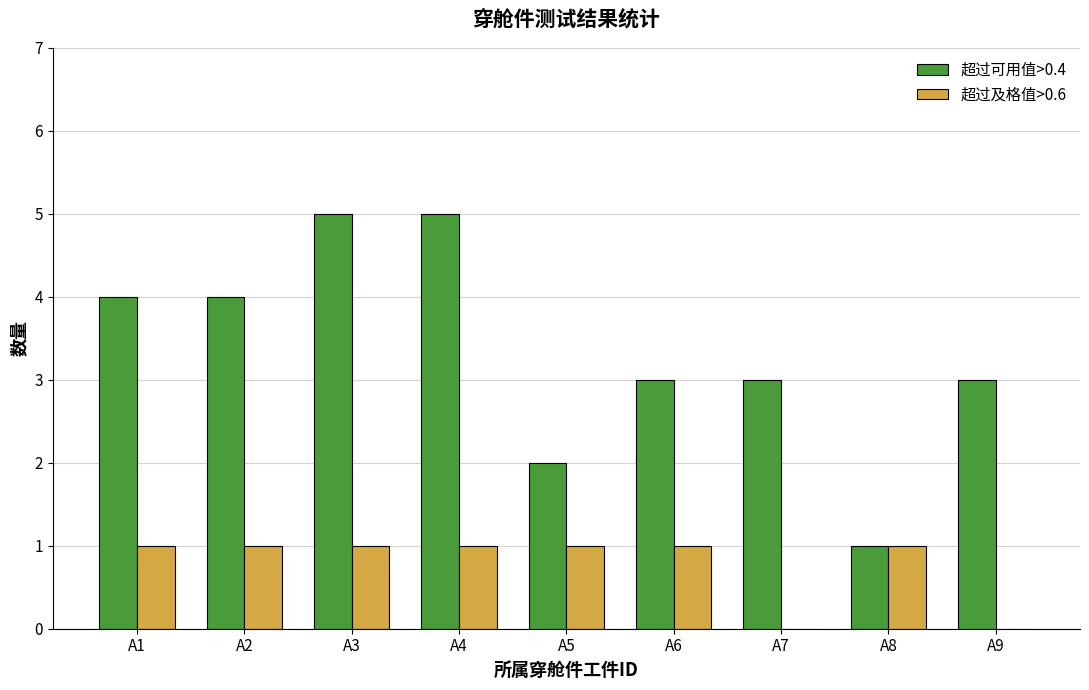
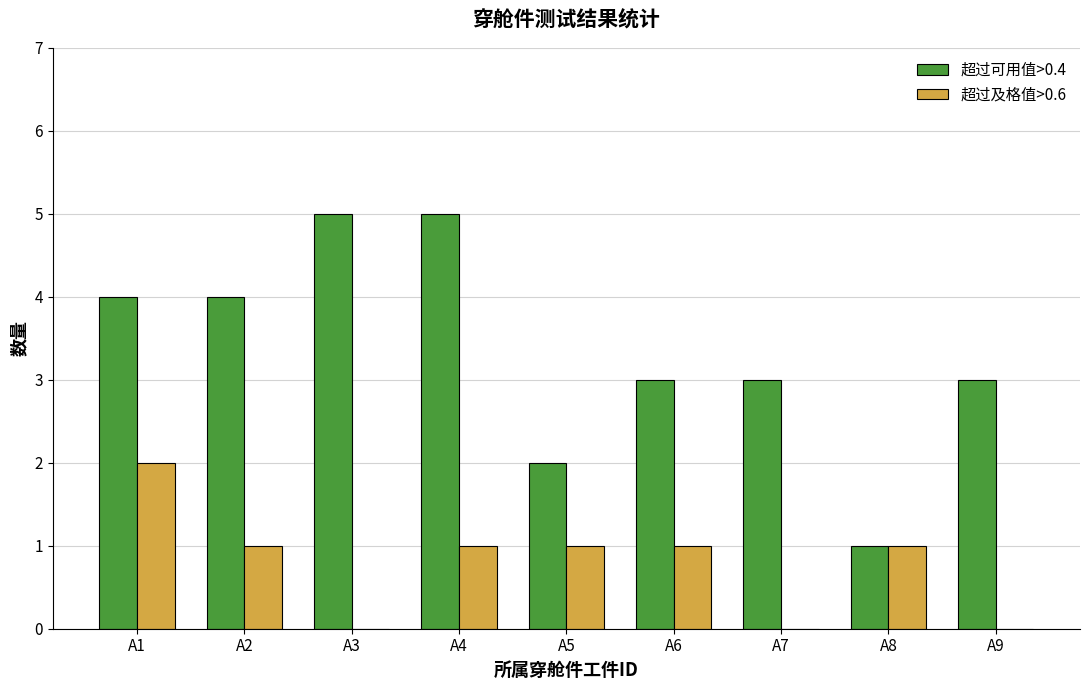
超过及格值>0.6, A1: 1 -> 2
超过及格值>0.6, A3: 1 -> 0
